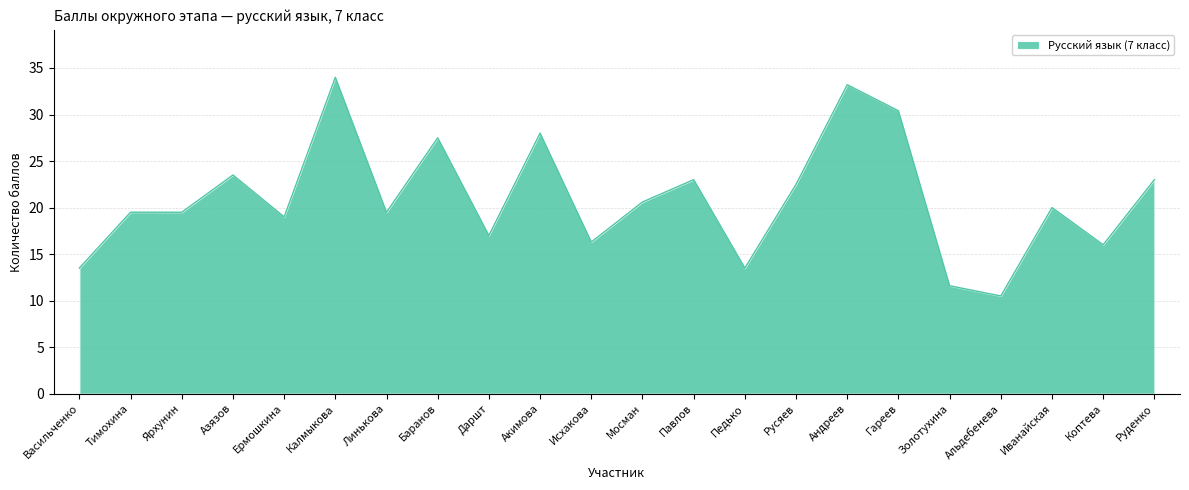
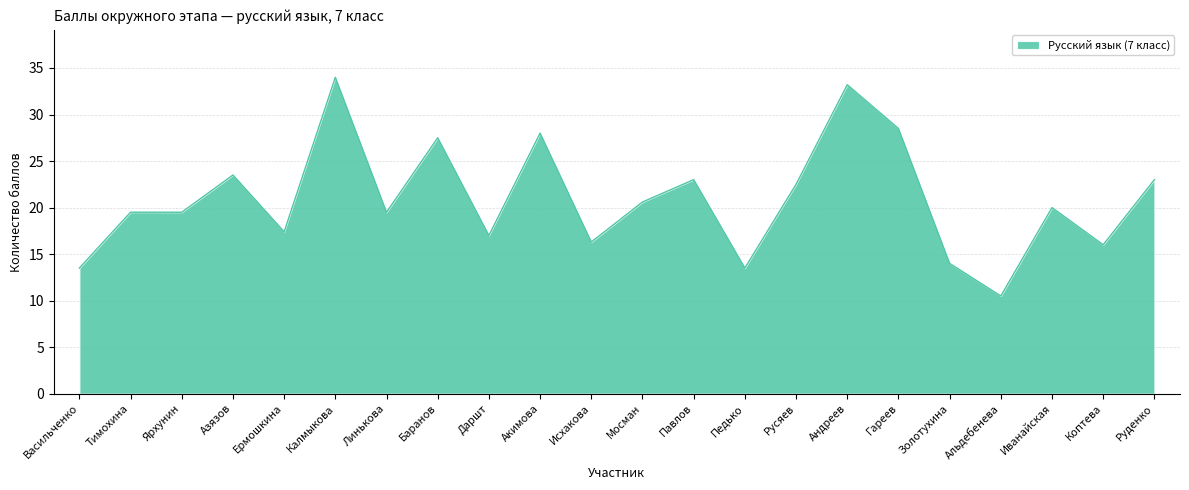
Ермошкина: 19 -> 17
Гареев: 30 -> 29
Золотухина: 12 -> 14
